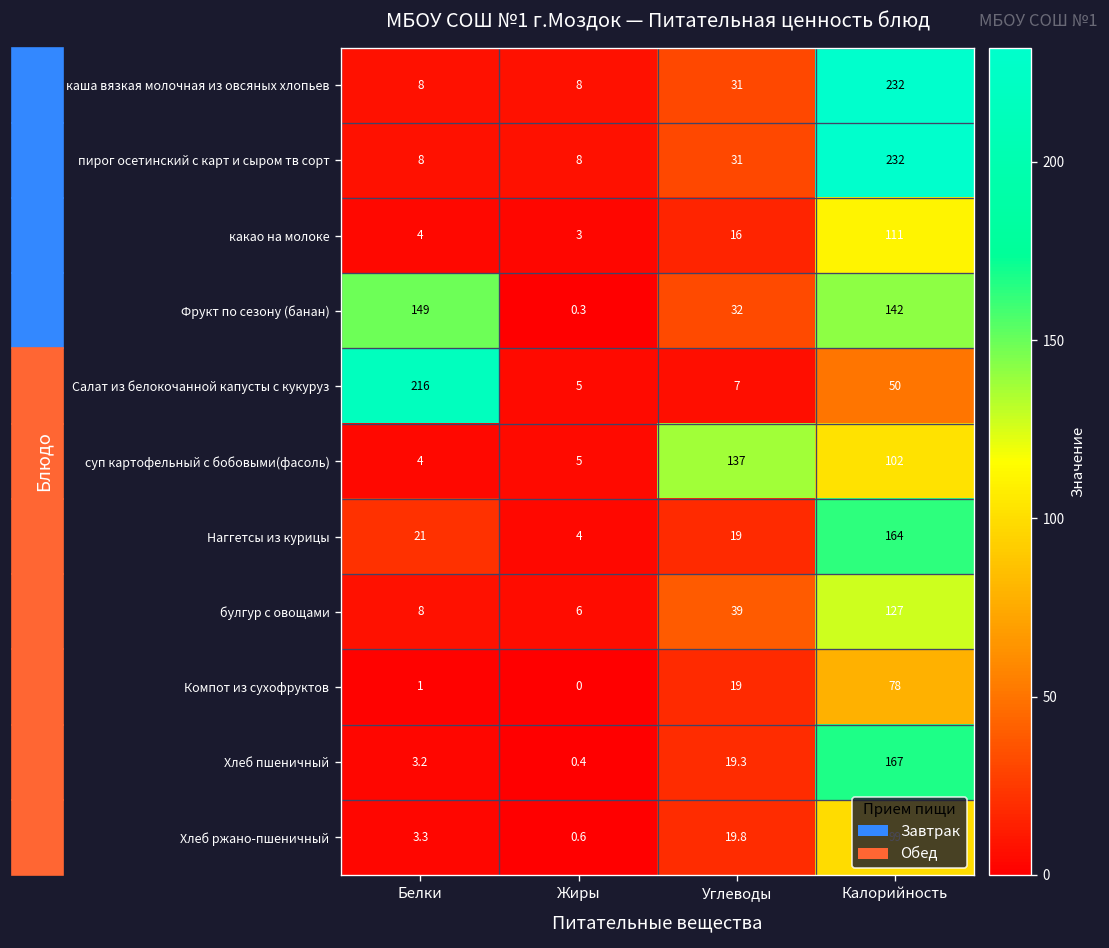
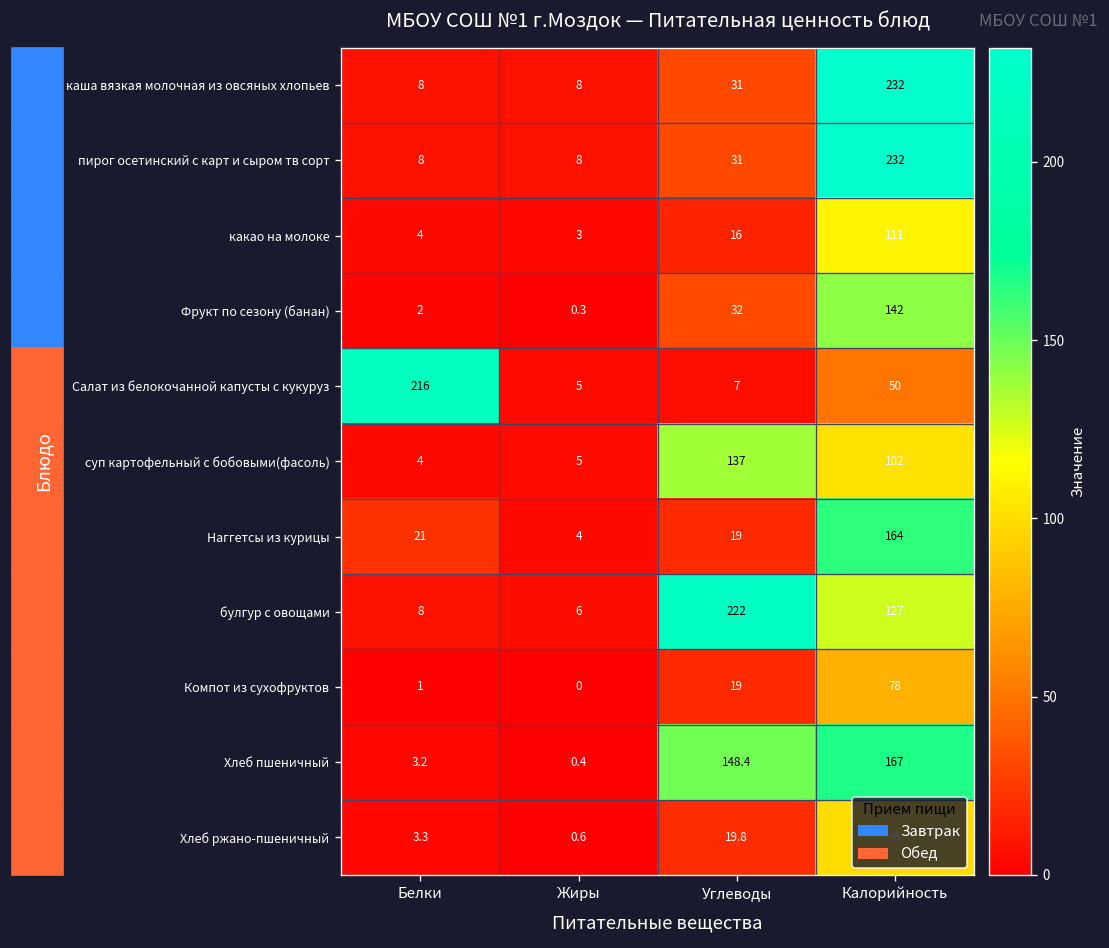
Фрукт по сезону (банан), Белки: 149 -> 2
булгур с овощами, Углеводы: 39 -> 222
Хлеб пшеничный, Углеводы: 19.3 -> 148.4
